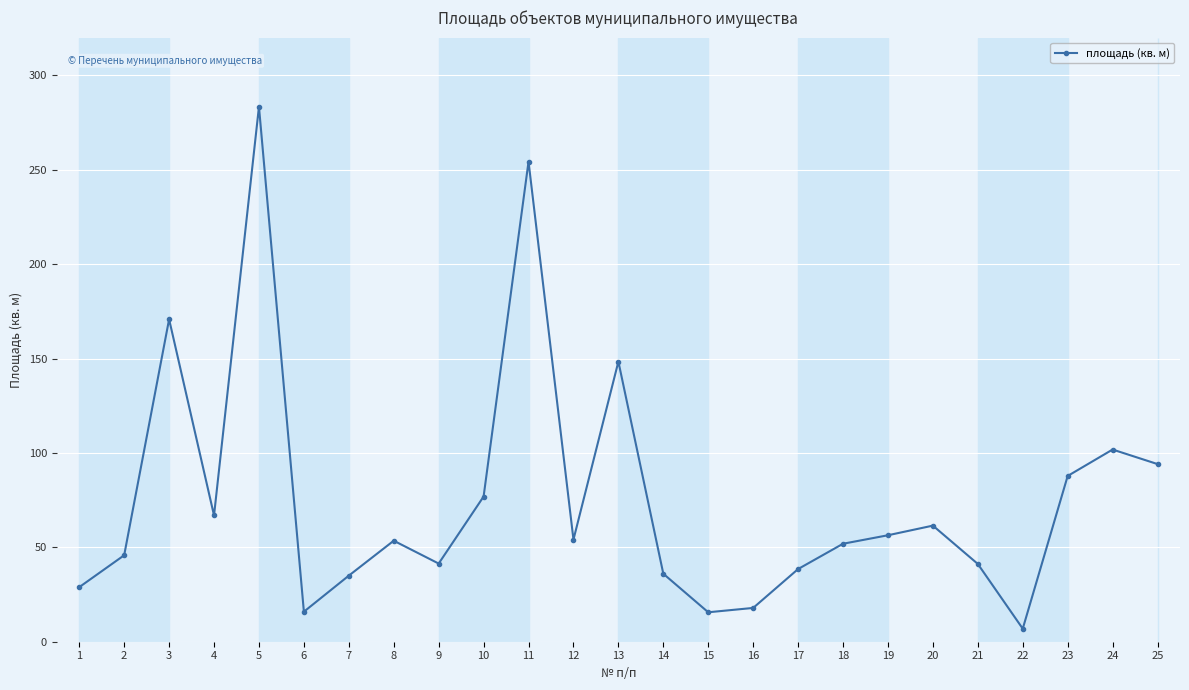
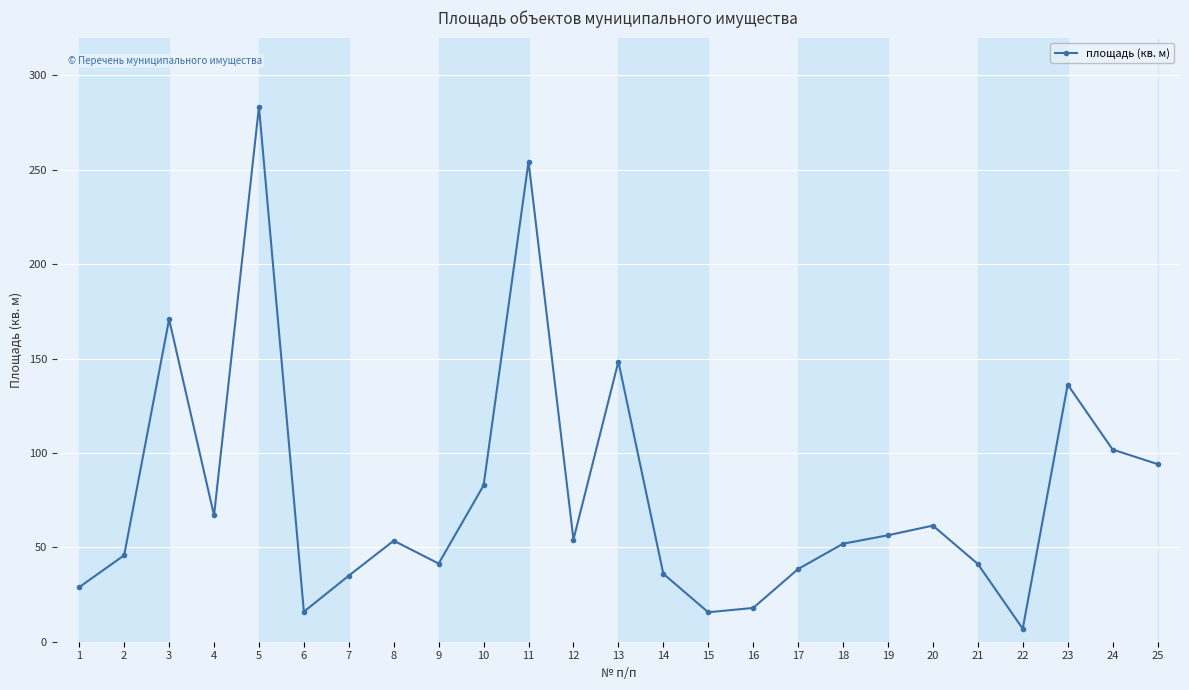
10: 77 -> 83
23: 88 -> 136
